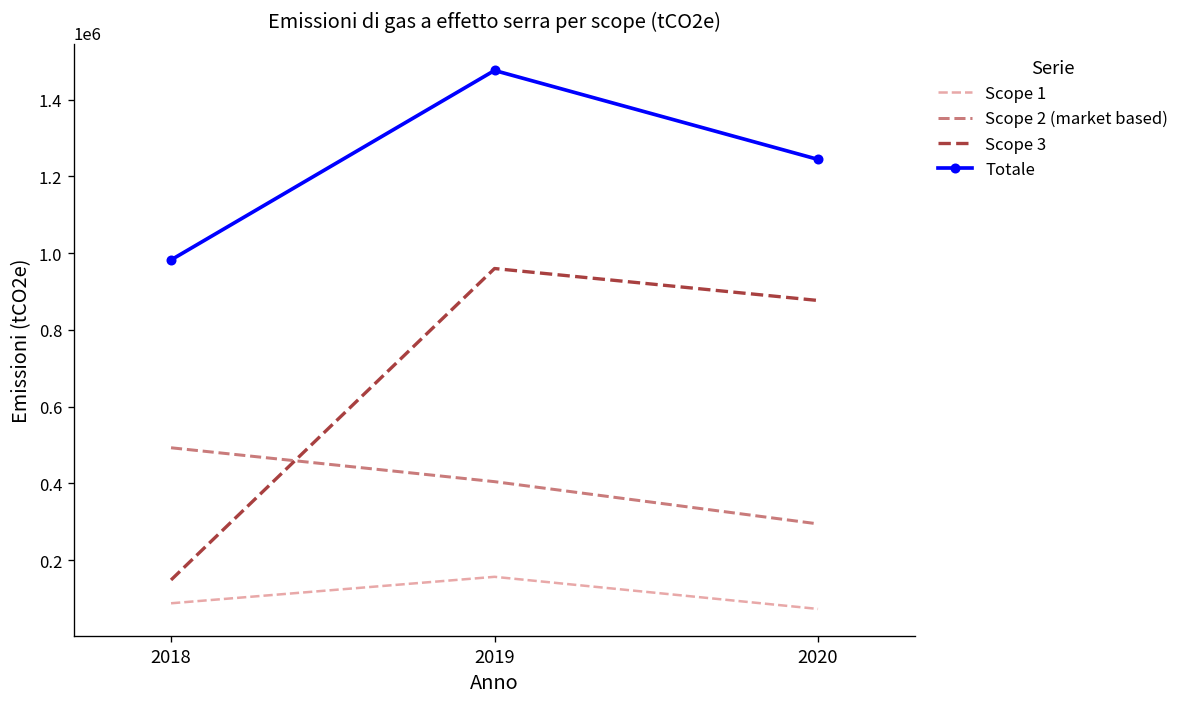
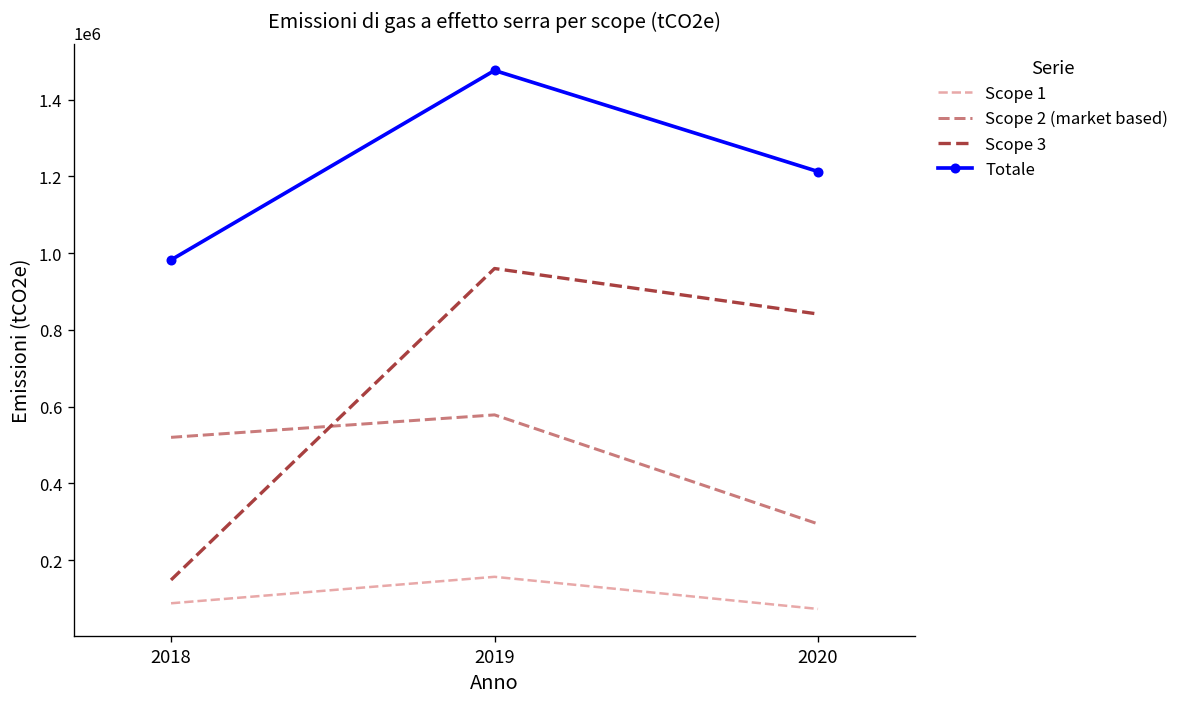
Scope 2 (market based), 2018: 490000 -> 520000
Scope 2 (market based), 2019: 400000 -> 580000
Scope 3, 2020: 880000 -> 840000
Totale, 2020: 1240000 -> 1210000
